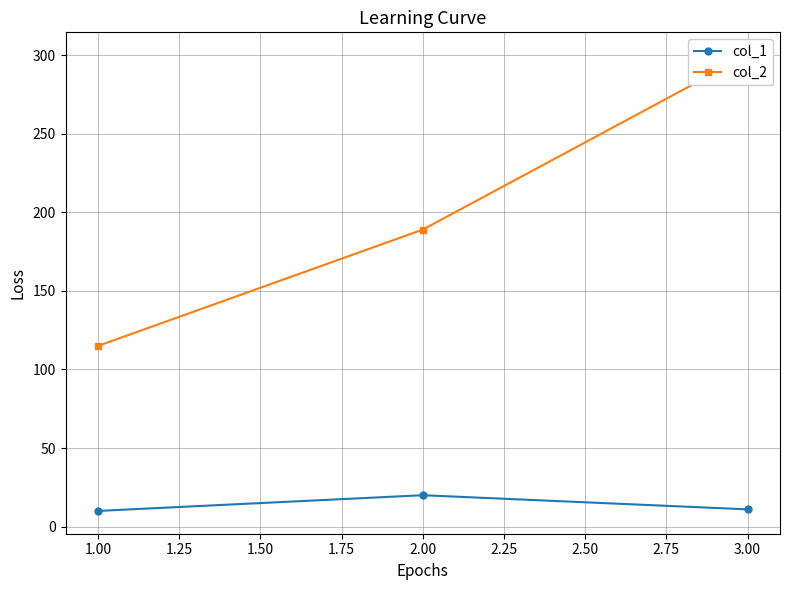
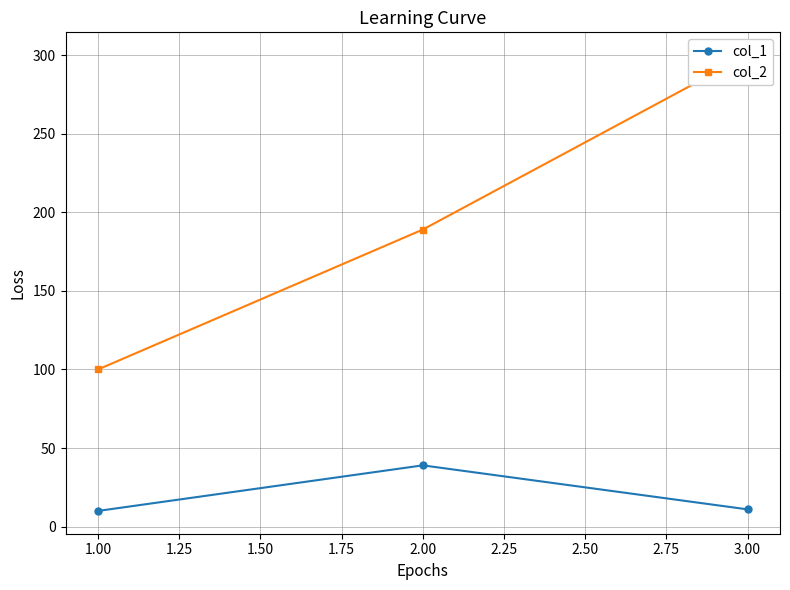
col_2, 1.00: 115 -> 100
col_1, 2.00: 20 -> 39
